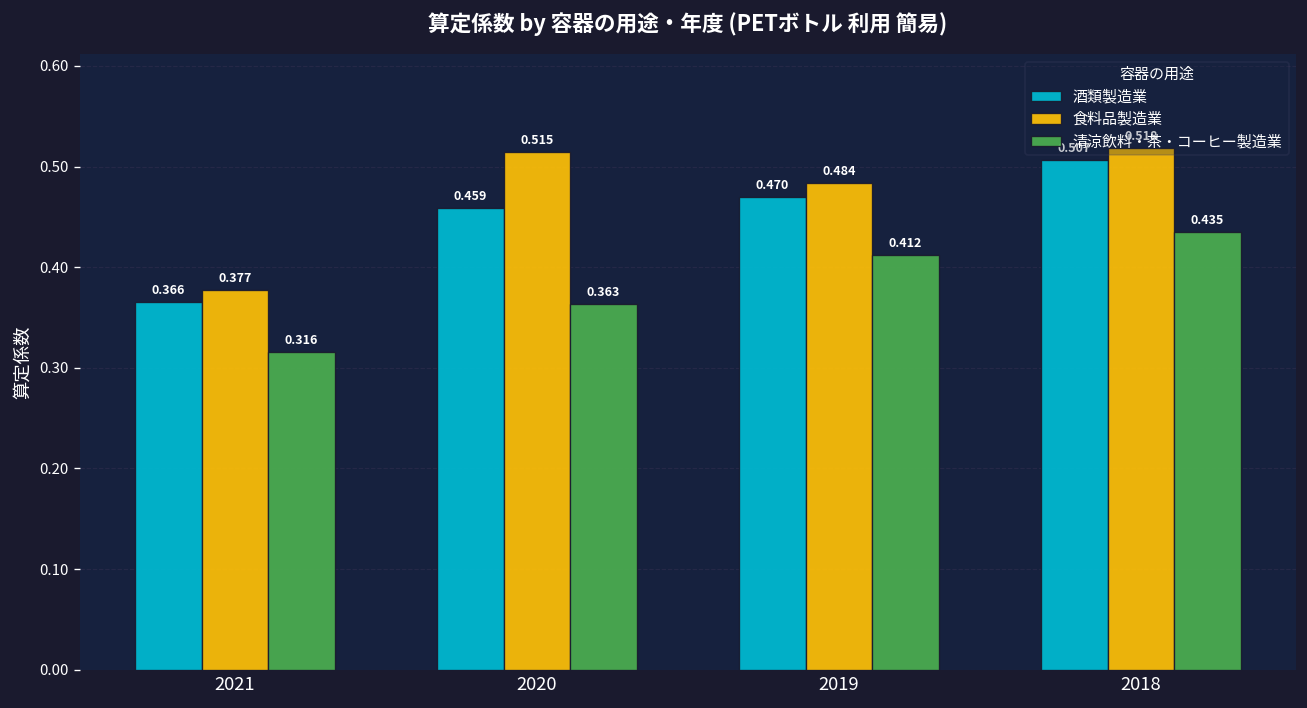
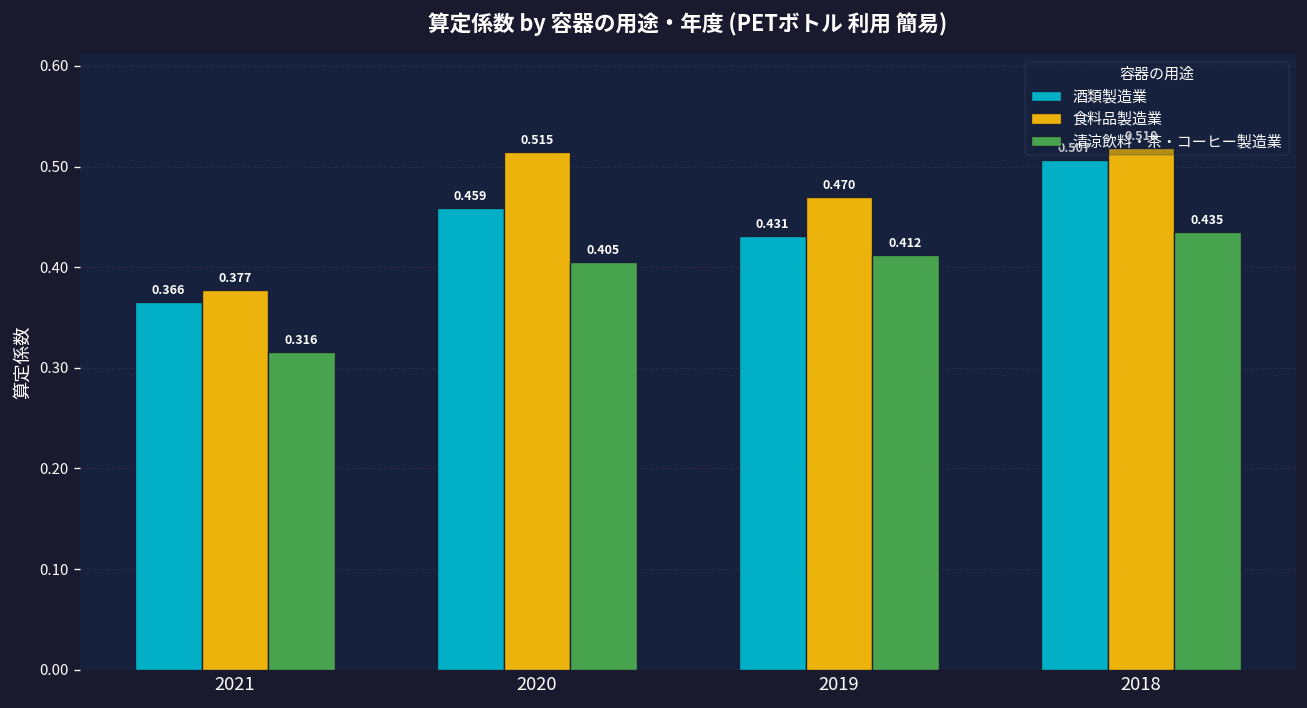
清涼飲料・茶・コーヒー製造業, 2020: 0.363 -> 0.405
酒類製造業, 2019: 0.470 -> 0.431
食料品製造業, 2019: 0.484 -> 0.470
